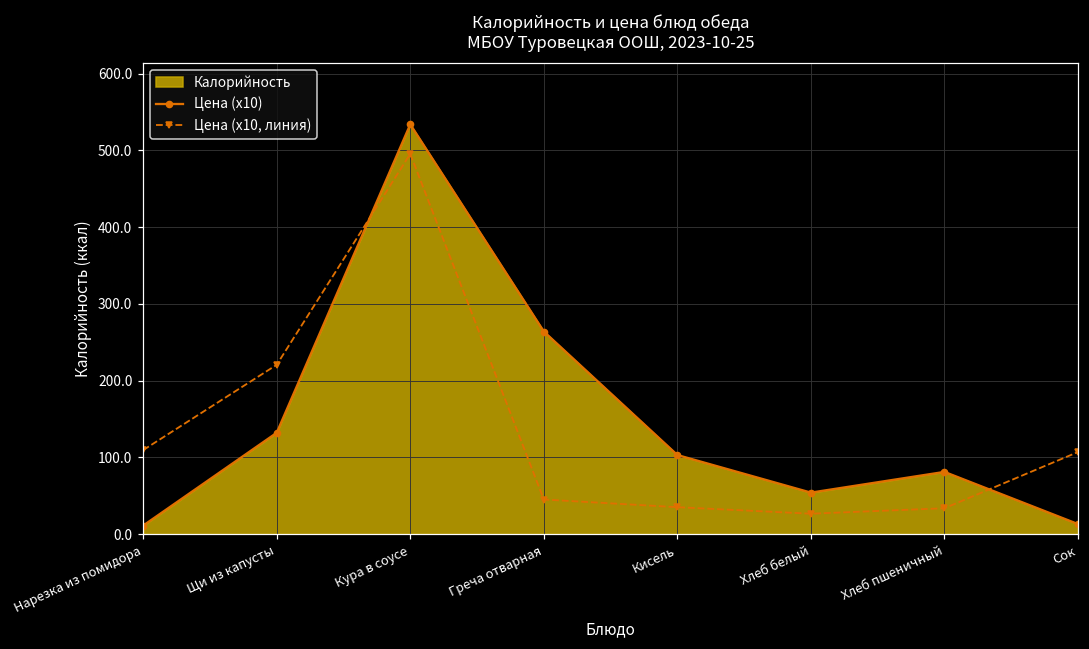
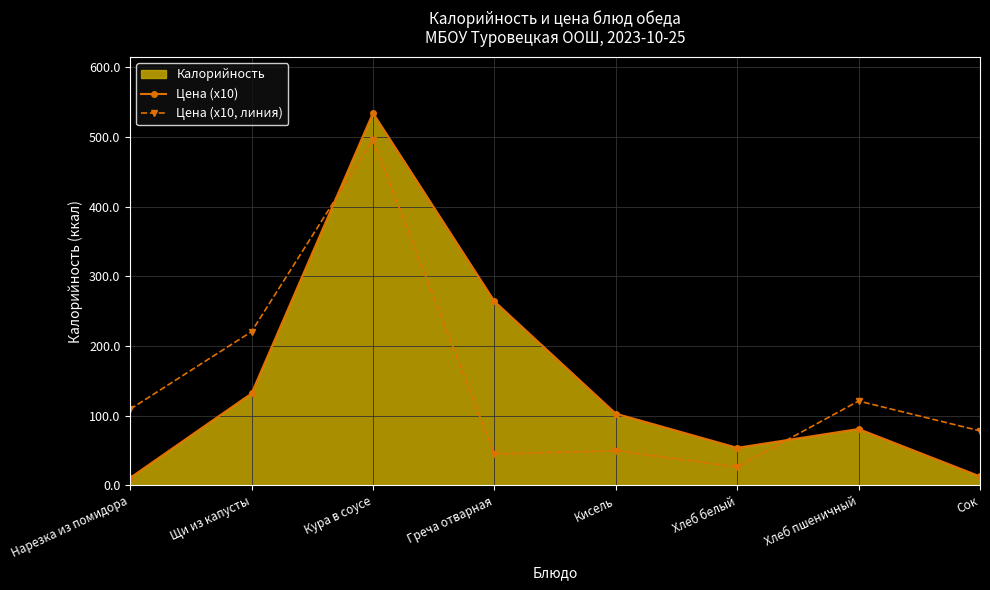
Цена (x10, линия), Кисель: 40 -> 50
Цена (x10, линия), Хлеб пшеничный: 30 -> 120
Цена (x10, линия), Сок: 110 -> 80
